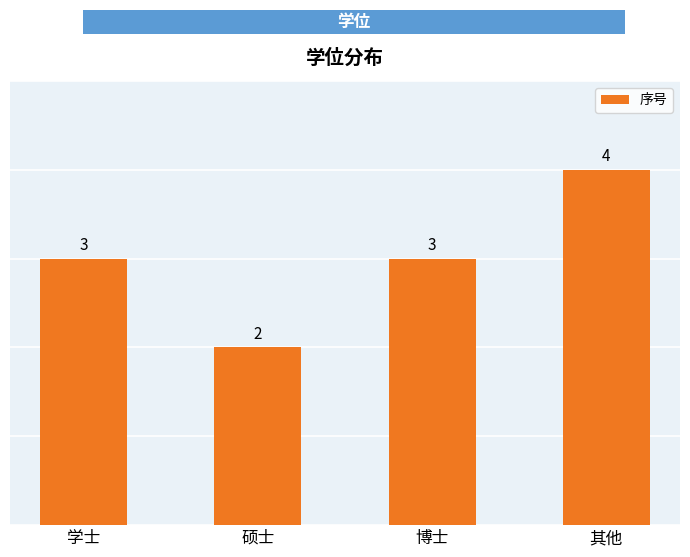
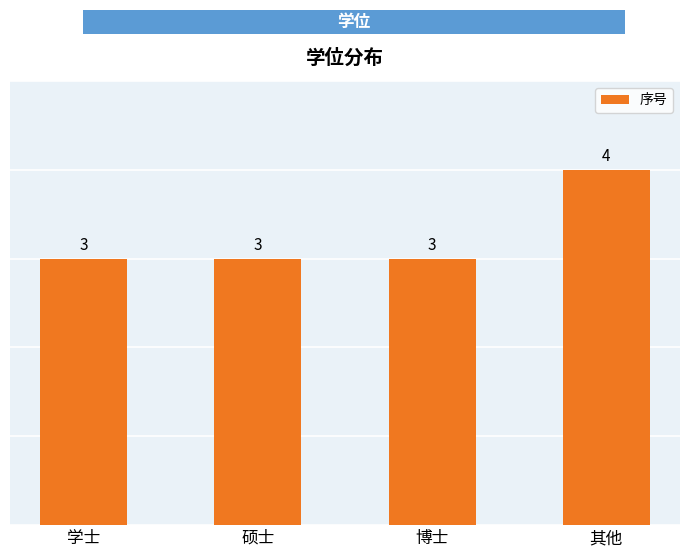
硕士: 2 -> 3
